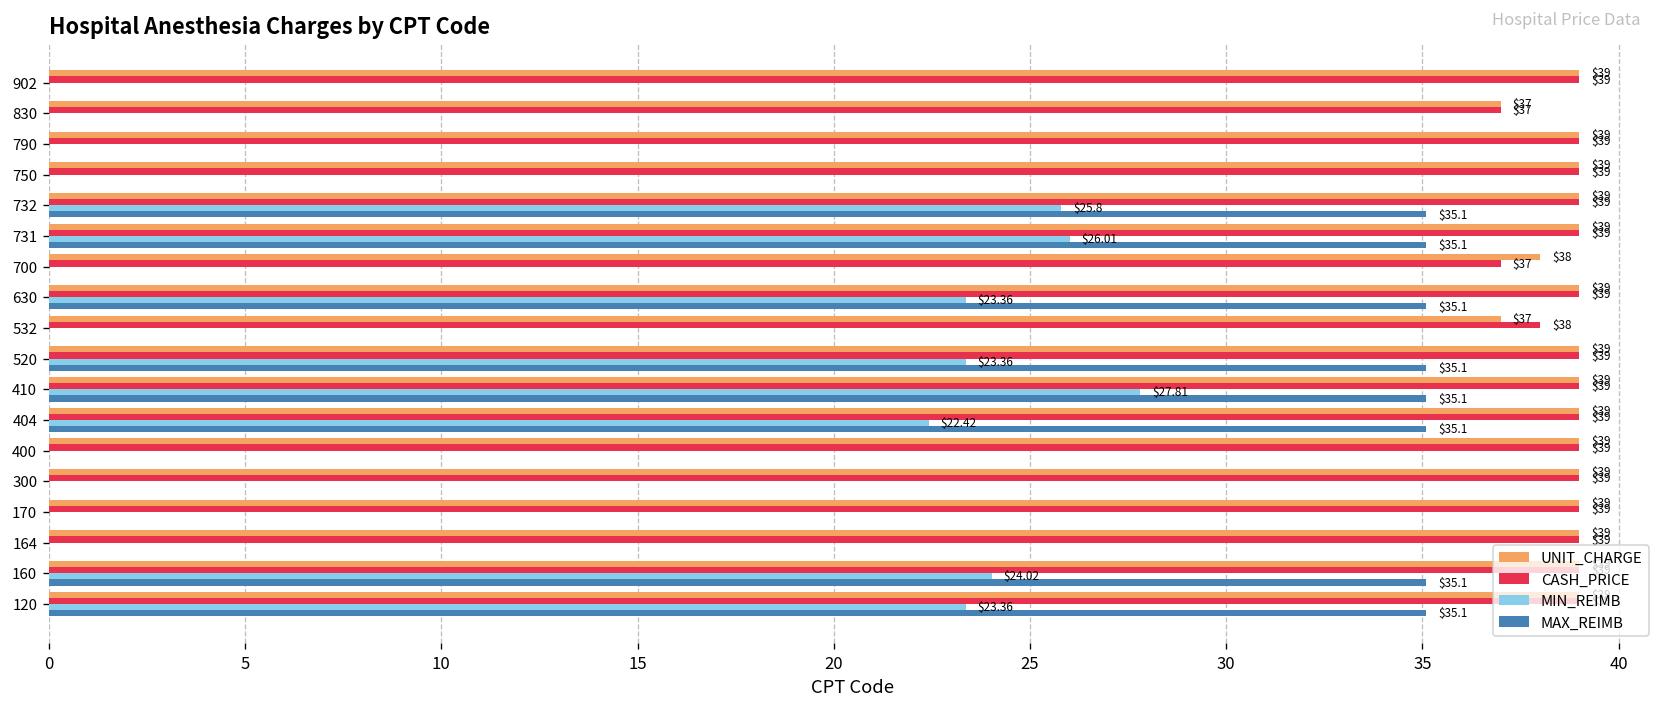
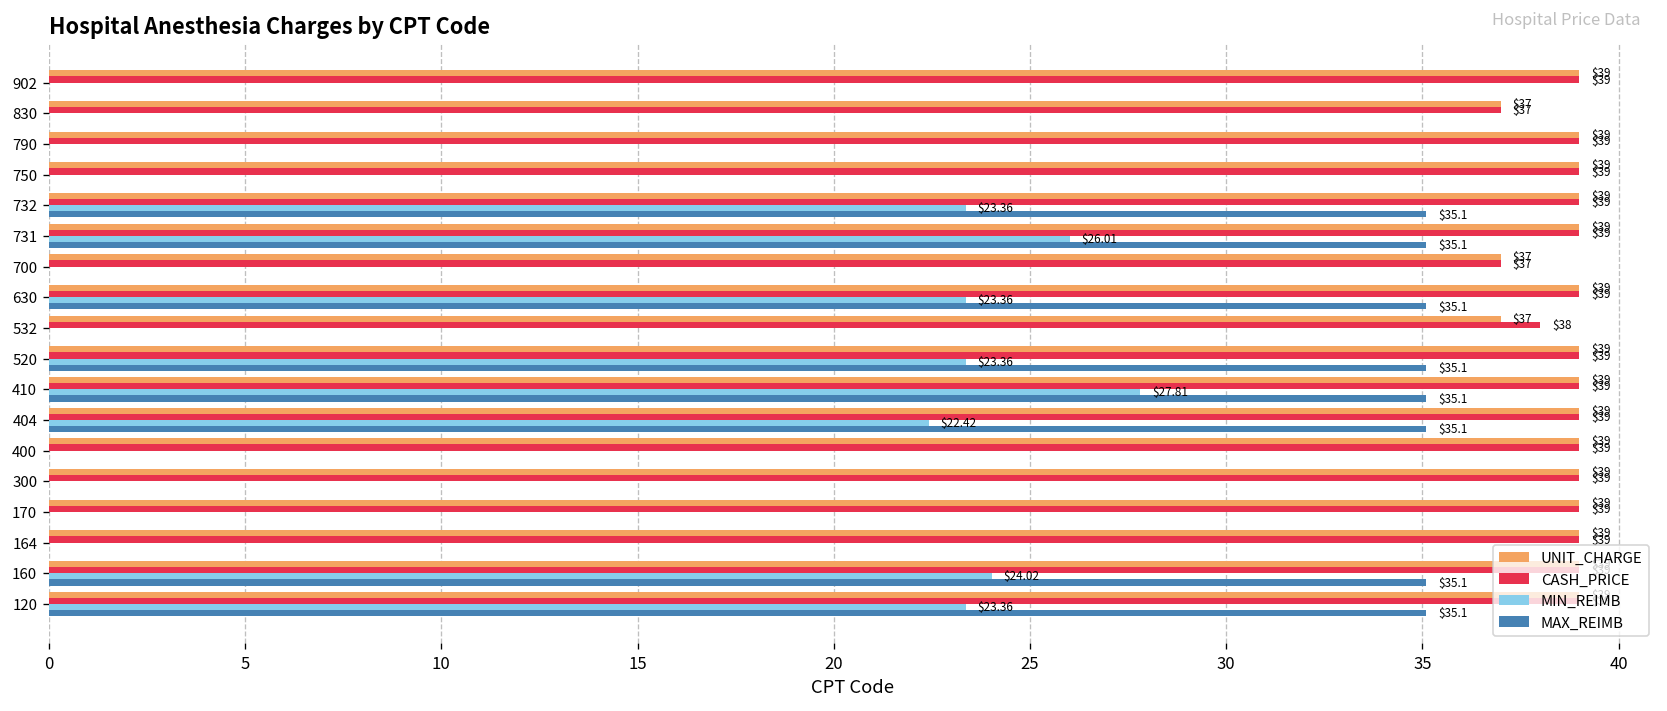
MIN_REIMB, 732: $25.8 -> $23.36
UNIT_CHARGE, 700: $38 -> $37
